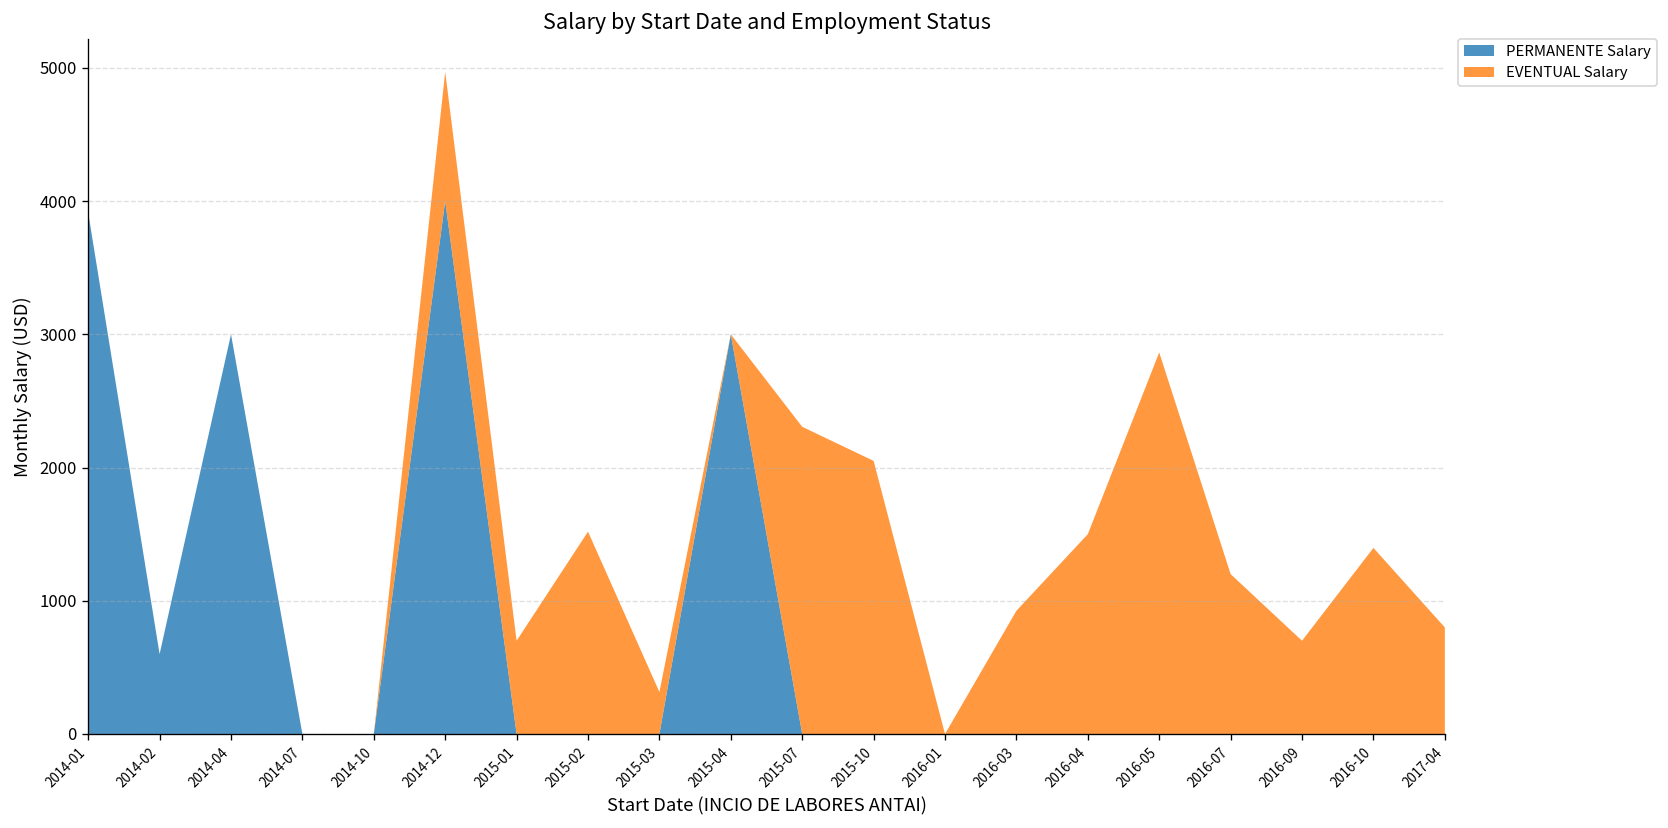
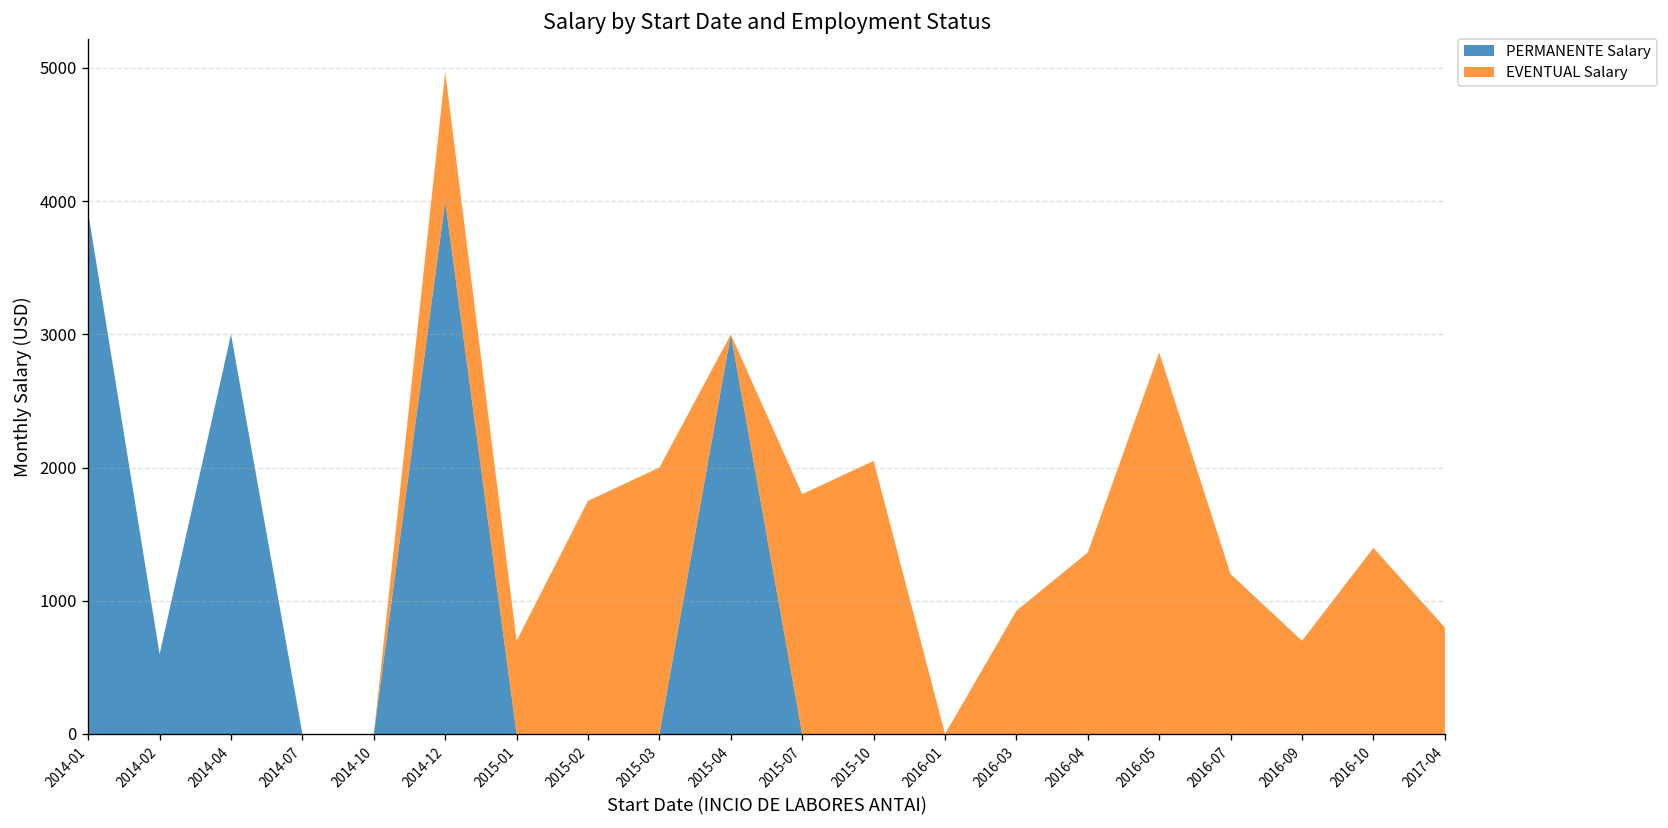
EVENTUAL Salary, 2015-02: 1520 -> 1750
EVENTUAL Salary, 2015-03: 320 -> 2000
EVENTUAL Salary, 2015-07: 2310 -> 1800
EVENTUAL Salary, 2016-04: 1500 -> 1360
